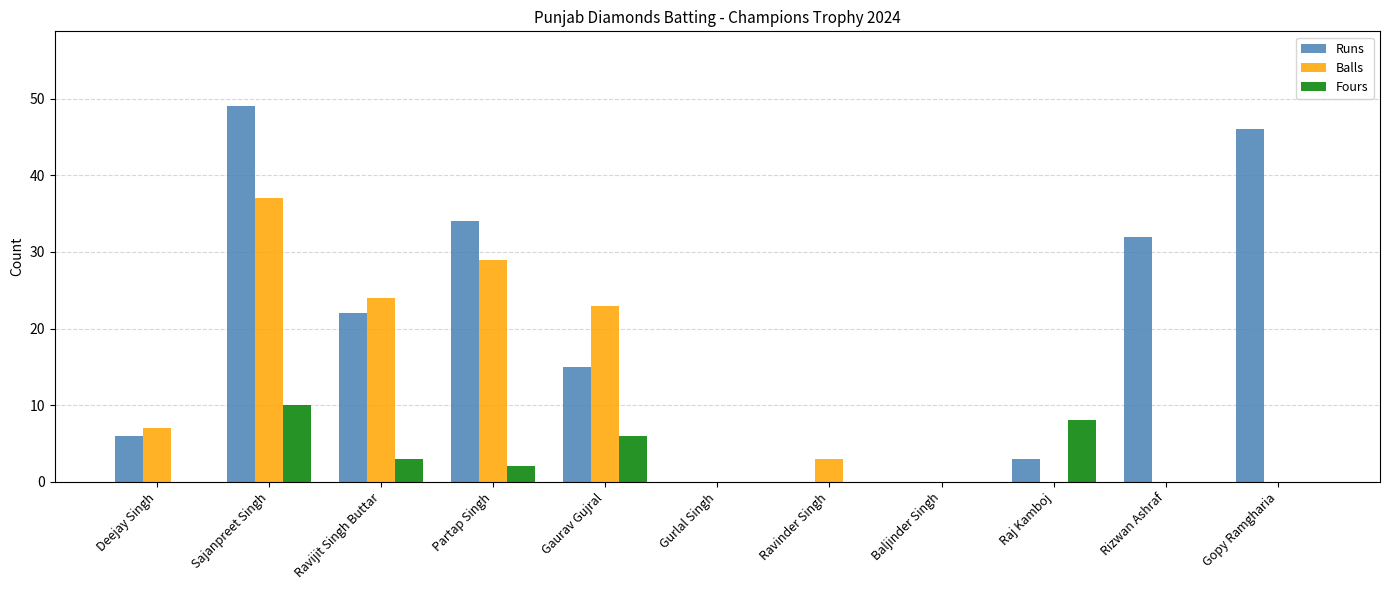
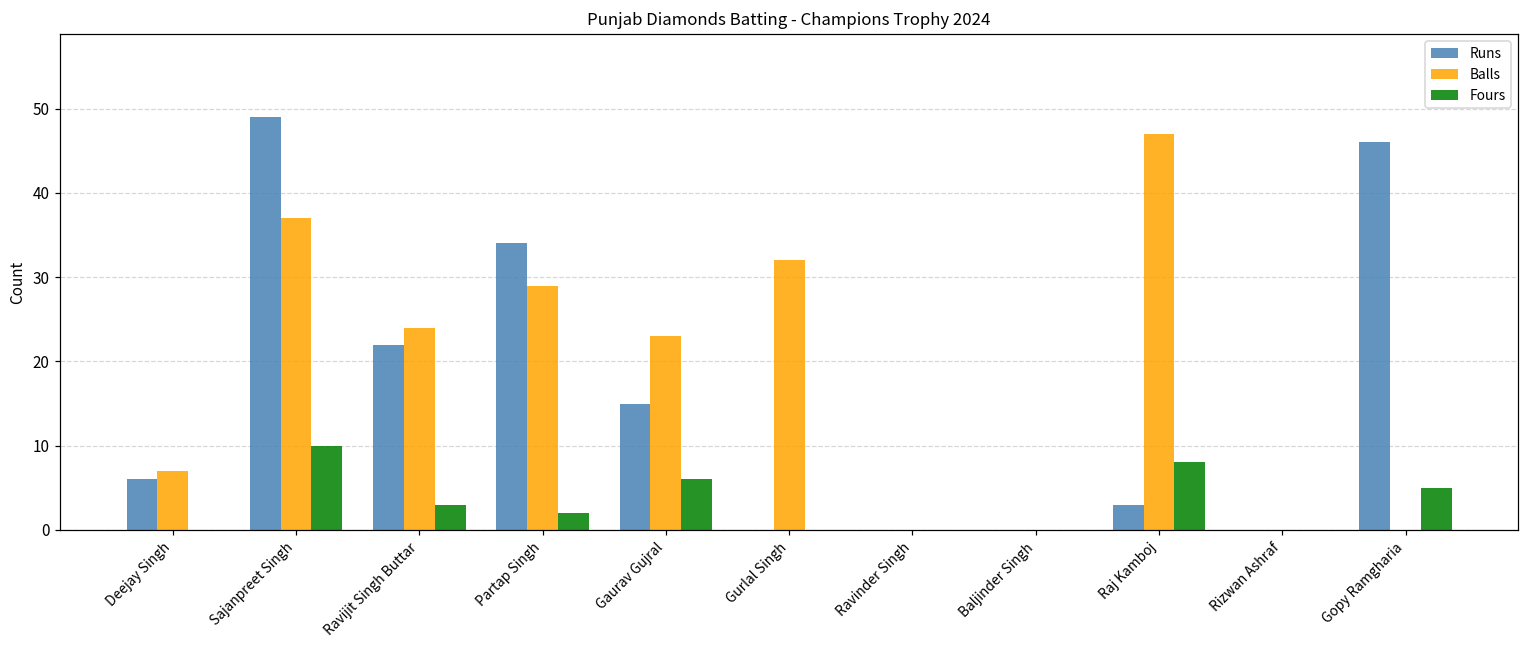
Balls, Gurlal Singh: 0 -> 32
Balls, Ravinder Singh: 3 -> 0
Balls, Raj Kamboj: 0 -> 47
Runs, Rizwan Ashraf: 32 -> 0
Fours, Gopy Ramgharia: 0 -> 5
